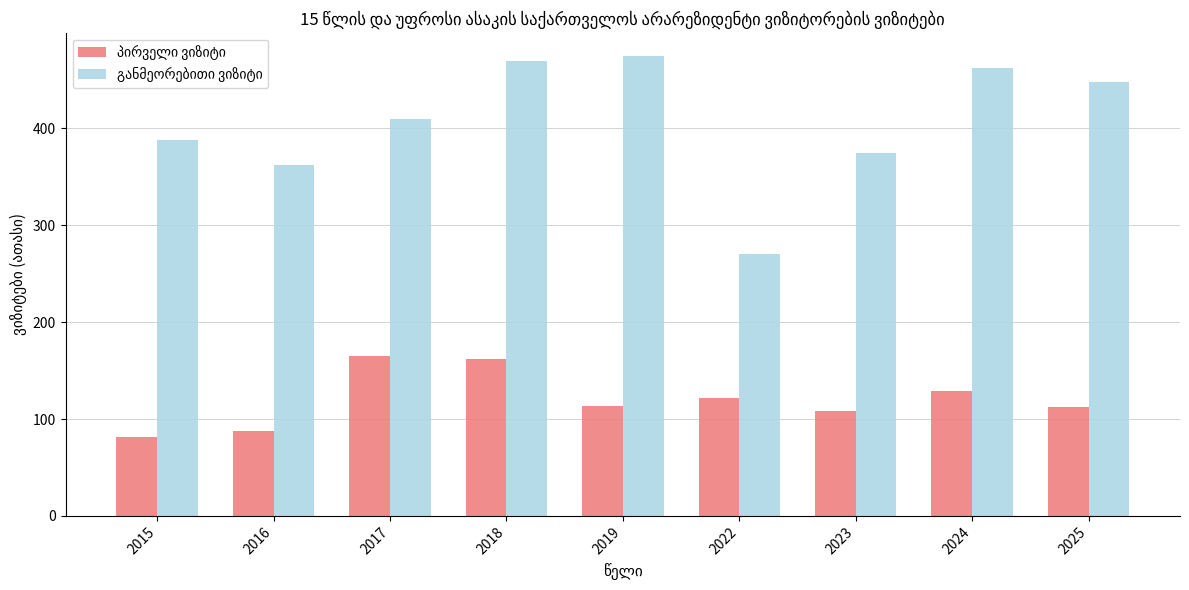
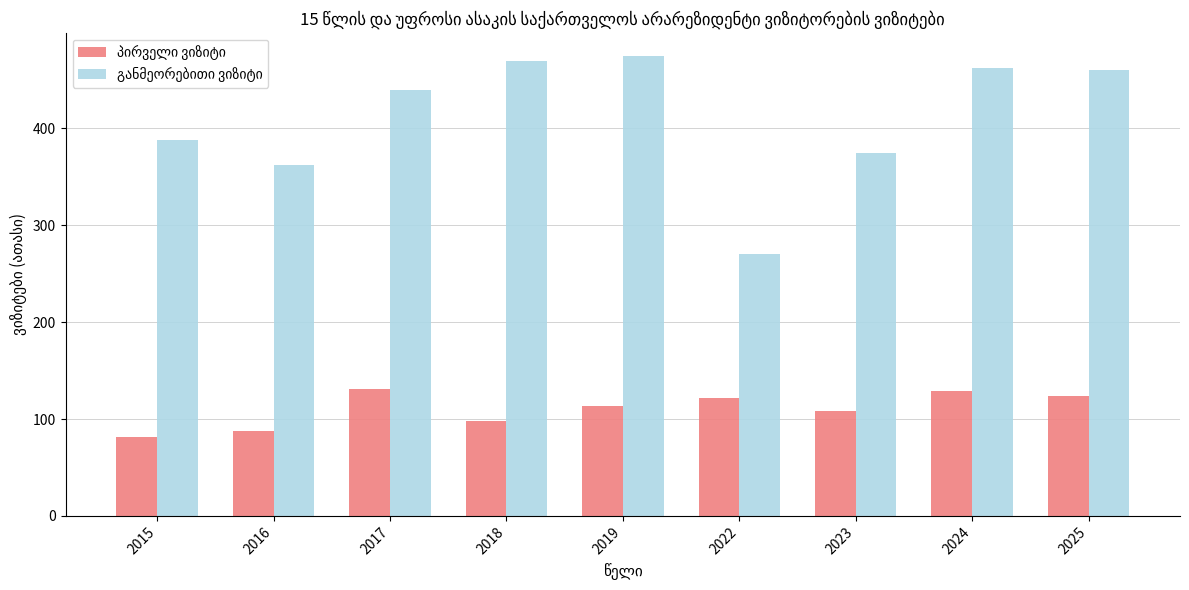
პირველი ვიზიტი, 2017: 160 -> 130
განმეორებითი ვიზიტი, 2017: 410 -> 440
პირველი ვიზიტი, 2018: 160 -> 100
პირველი ვიზიტი, 2025: 110 -> 120
განმეორებითი ვიზიტი, 2025: 450 -> 460
